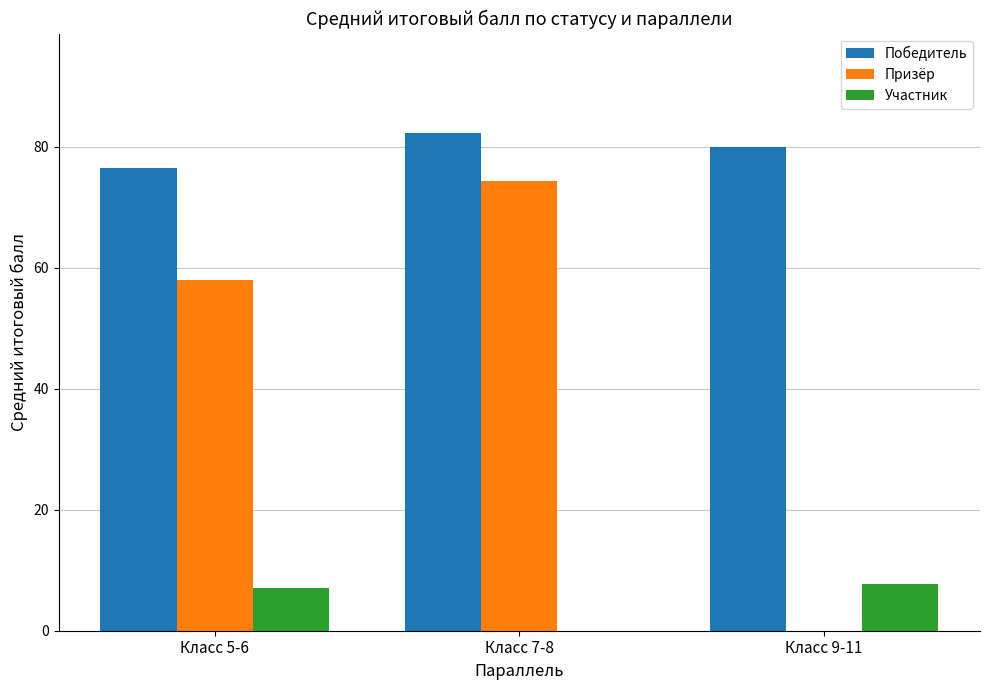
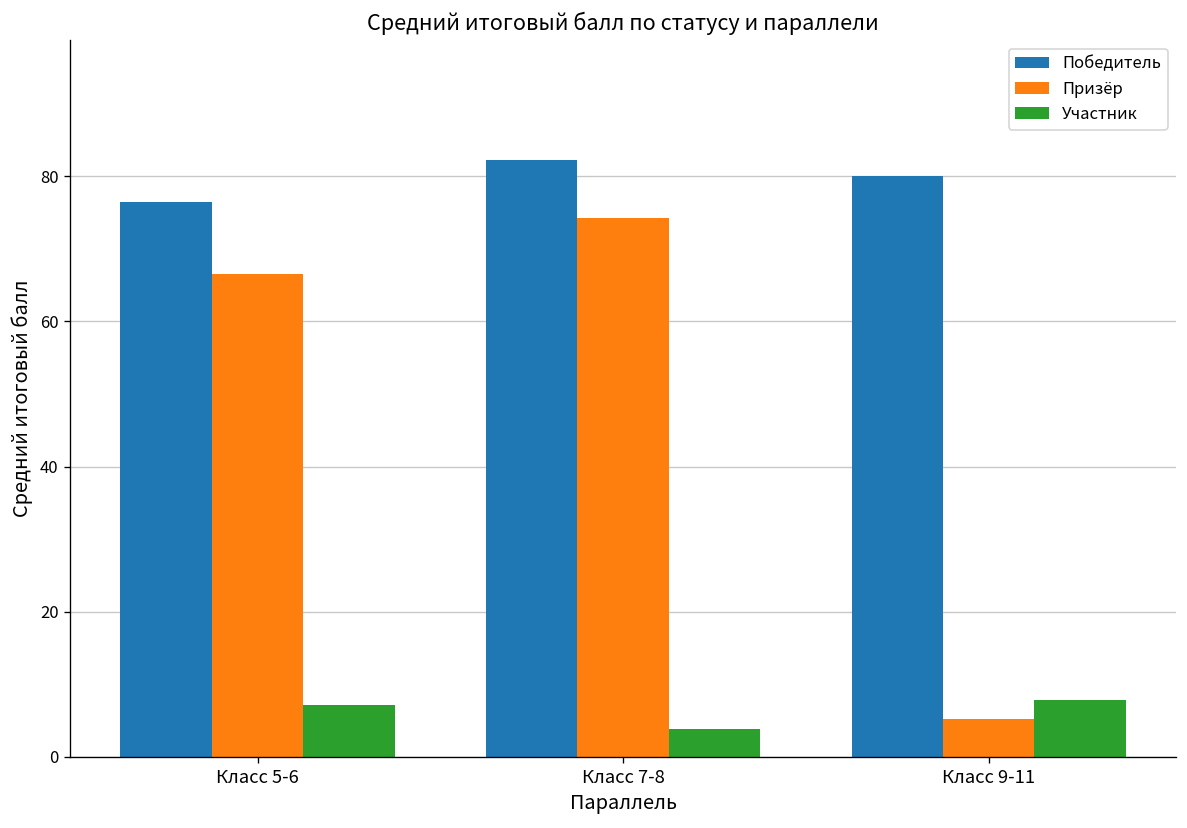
Призёр, Класс 5-6: 58 -> 66
Участник, Класс 7-8: 0 -> 4
Призёр, Класс 9-11: 0 -> 5
